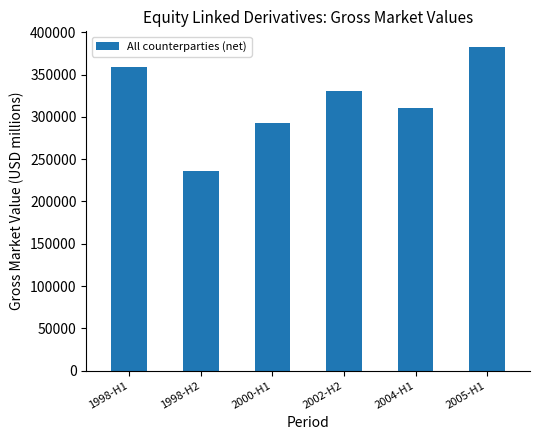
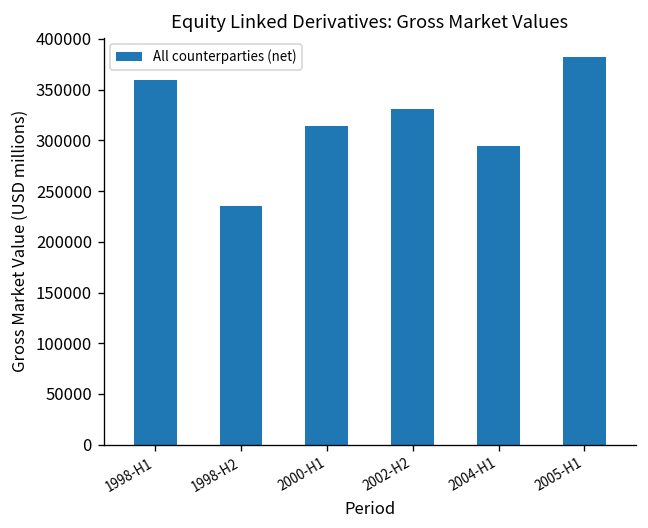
2000-H1: 290000 -> 310000
2004-H1: 310000 -> 290000
